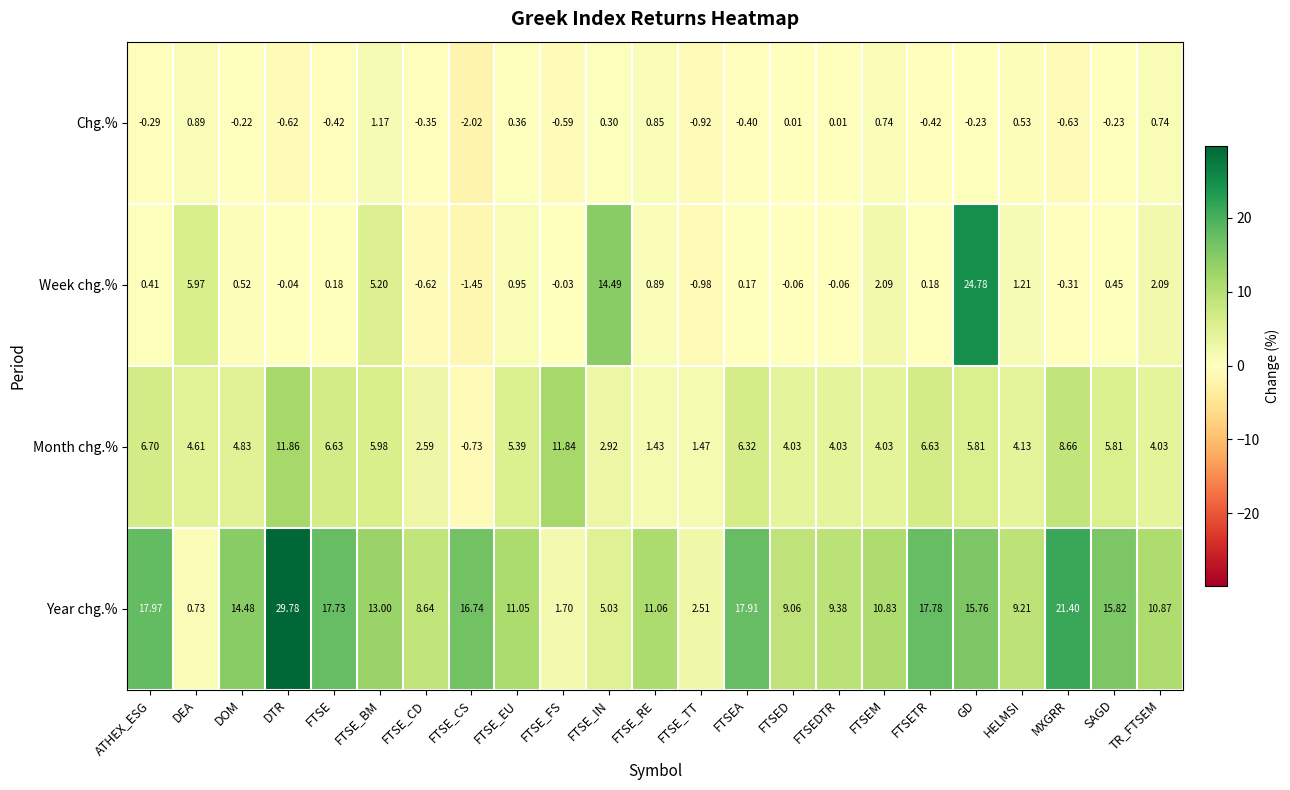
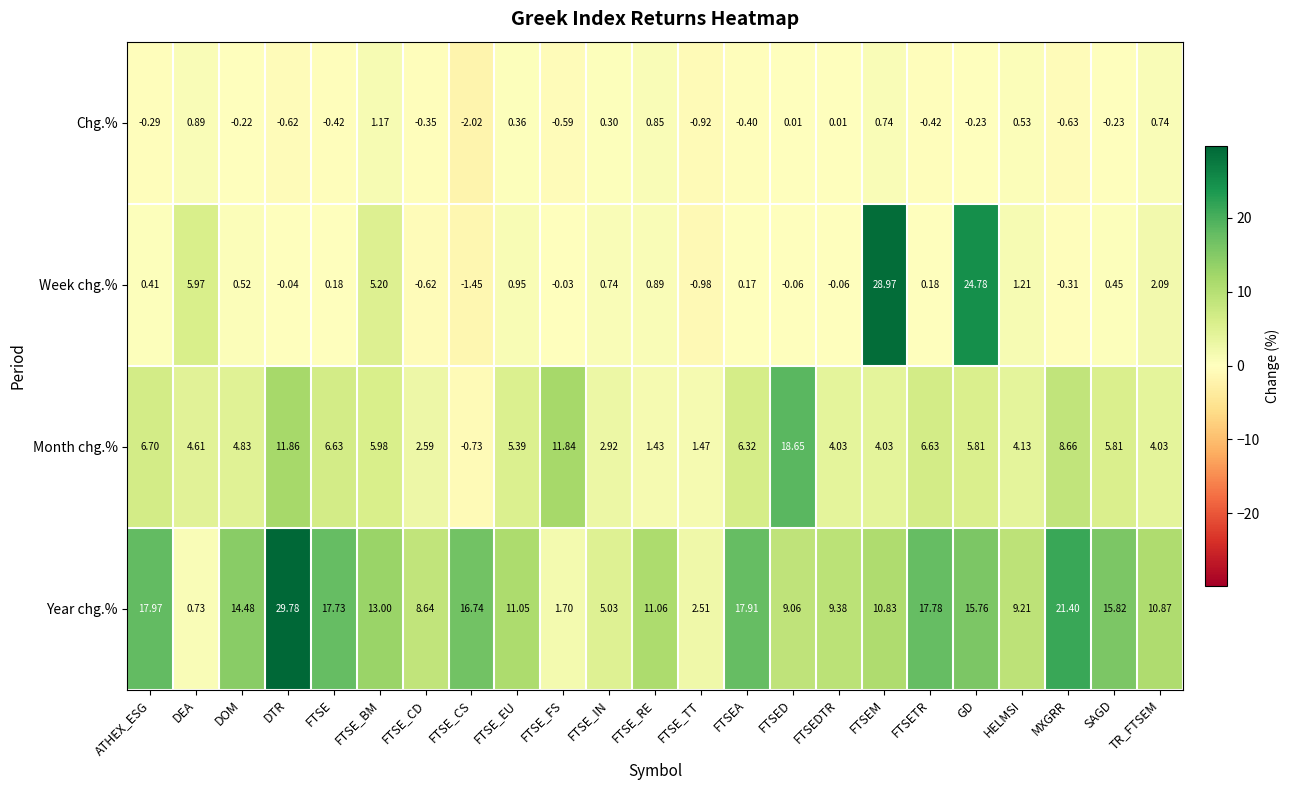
Week chg.%, FTSE_IN: 14.49 -> 0.74
Week chg.%, FTSEM: 2.09 -> 28.97
Month chg.%, FTSED: 4.03 -> 18.65
